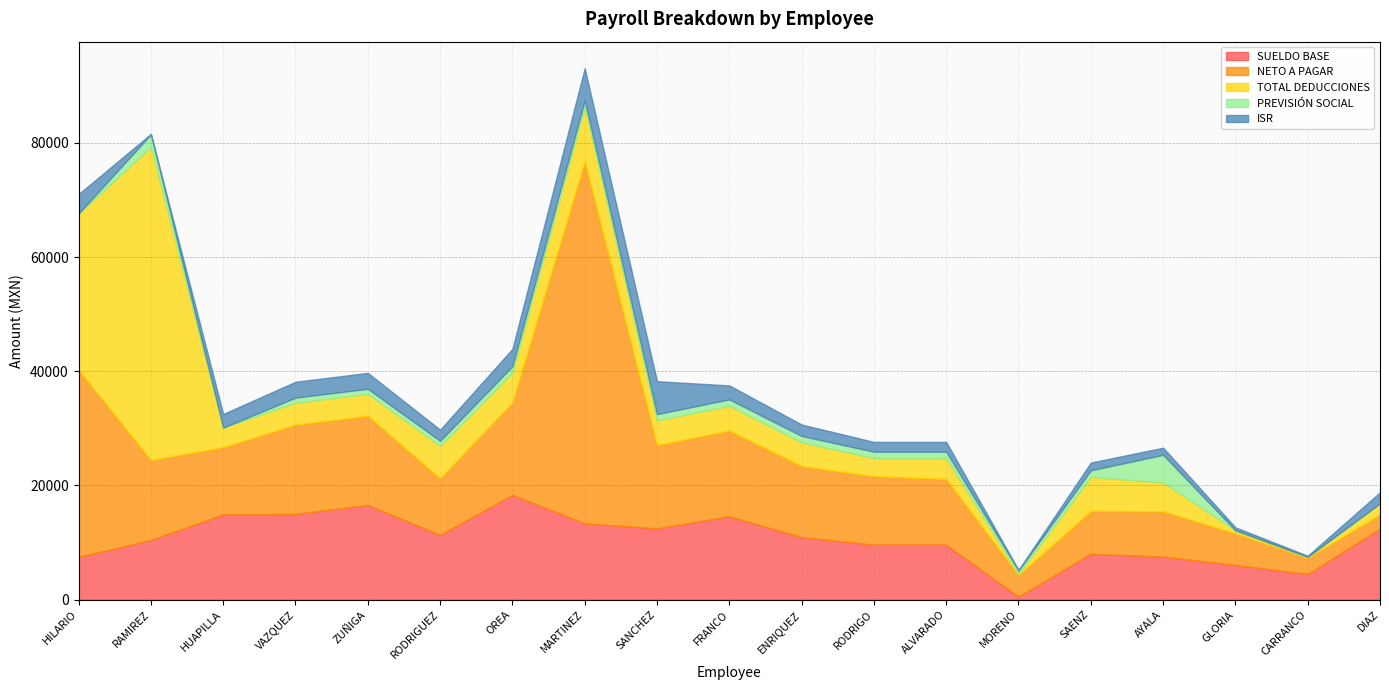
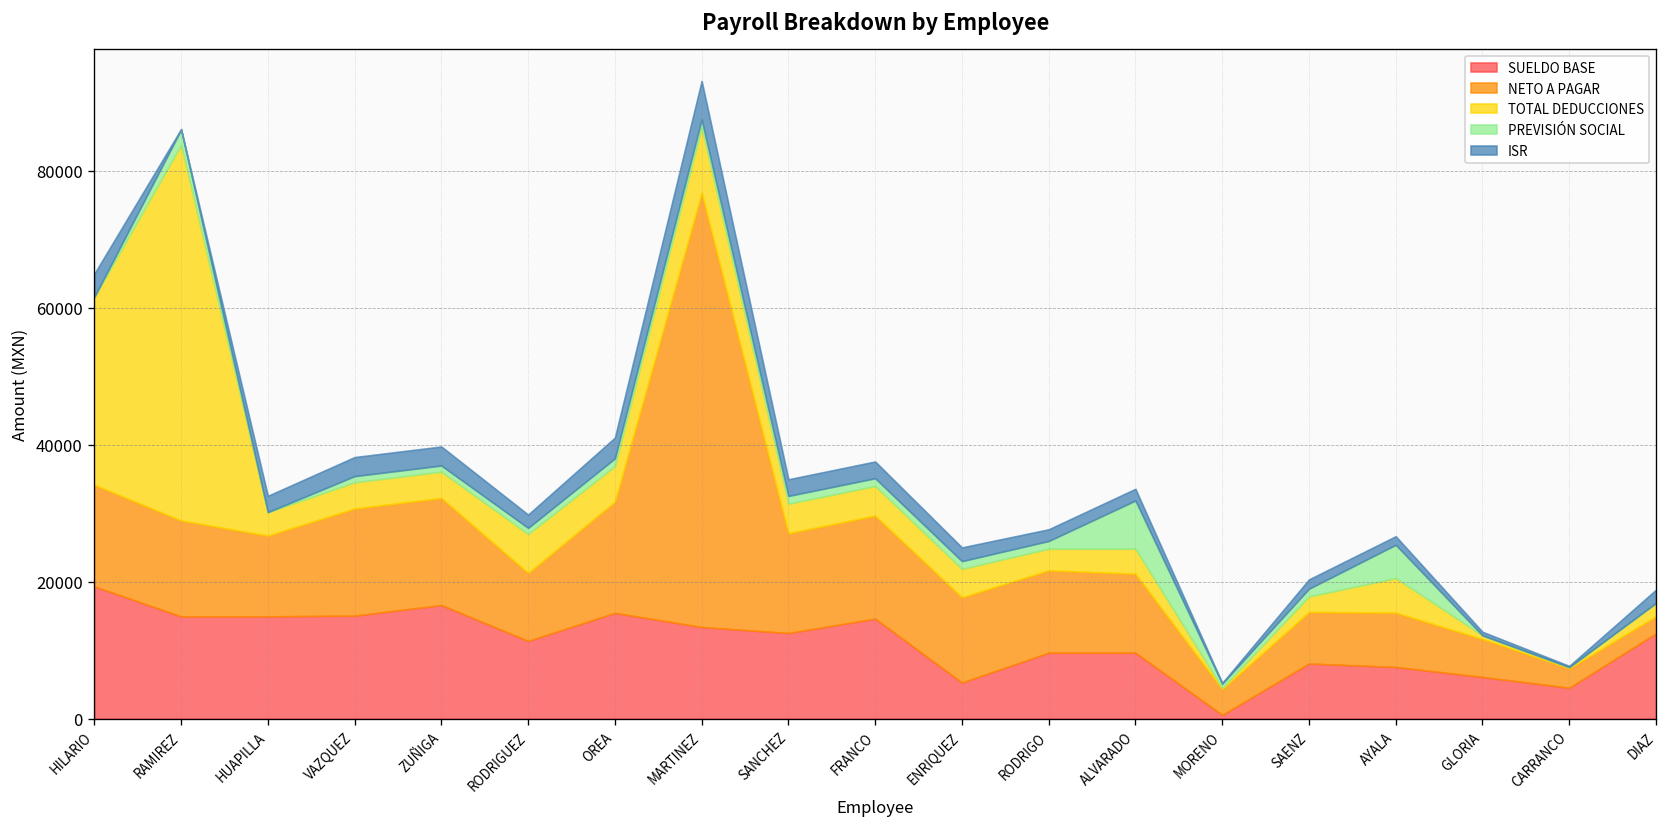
SUELDO BASE, HILARIO: 7000 -> 19000
NETO A PAGAR, HILARIO: 33000 -> 15000
SUELDO BASE, RAMIREZ: 10000 -> 15000
SUELDO BASE, OREA: 18000 -> 15000
ISR, SANCHEZ: 6000 -> 2000
SUELDO BASE, ENRIQUEZ: 11000 -> 5000
PREVISIÓN SOCIAL, ALVARADO: 1000 -> 7000
TOTAL DEDUCCIONES, SAENZ: 6000 -> 2000
